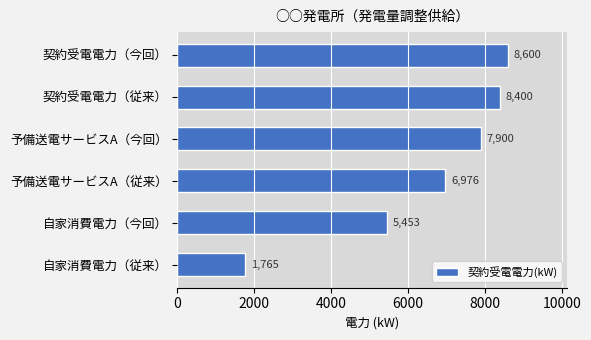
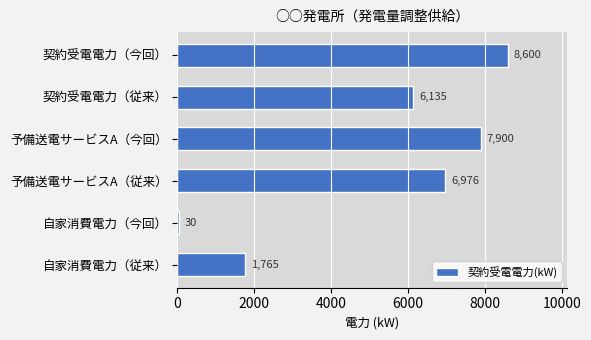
契約受電電力（従来）: 8,400 -> 6,135
自家消費電力（今回）: 5,453 -> 30
